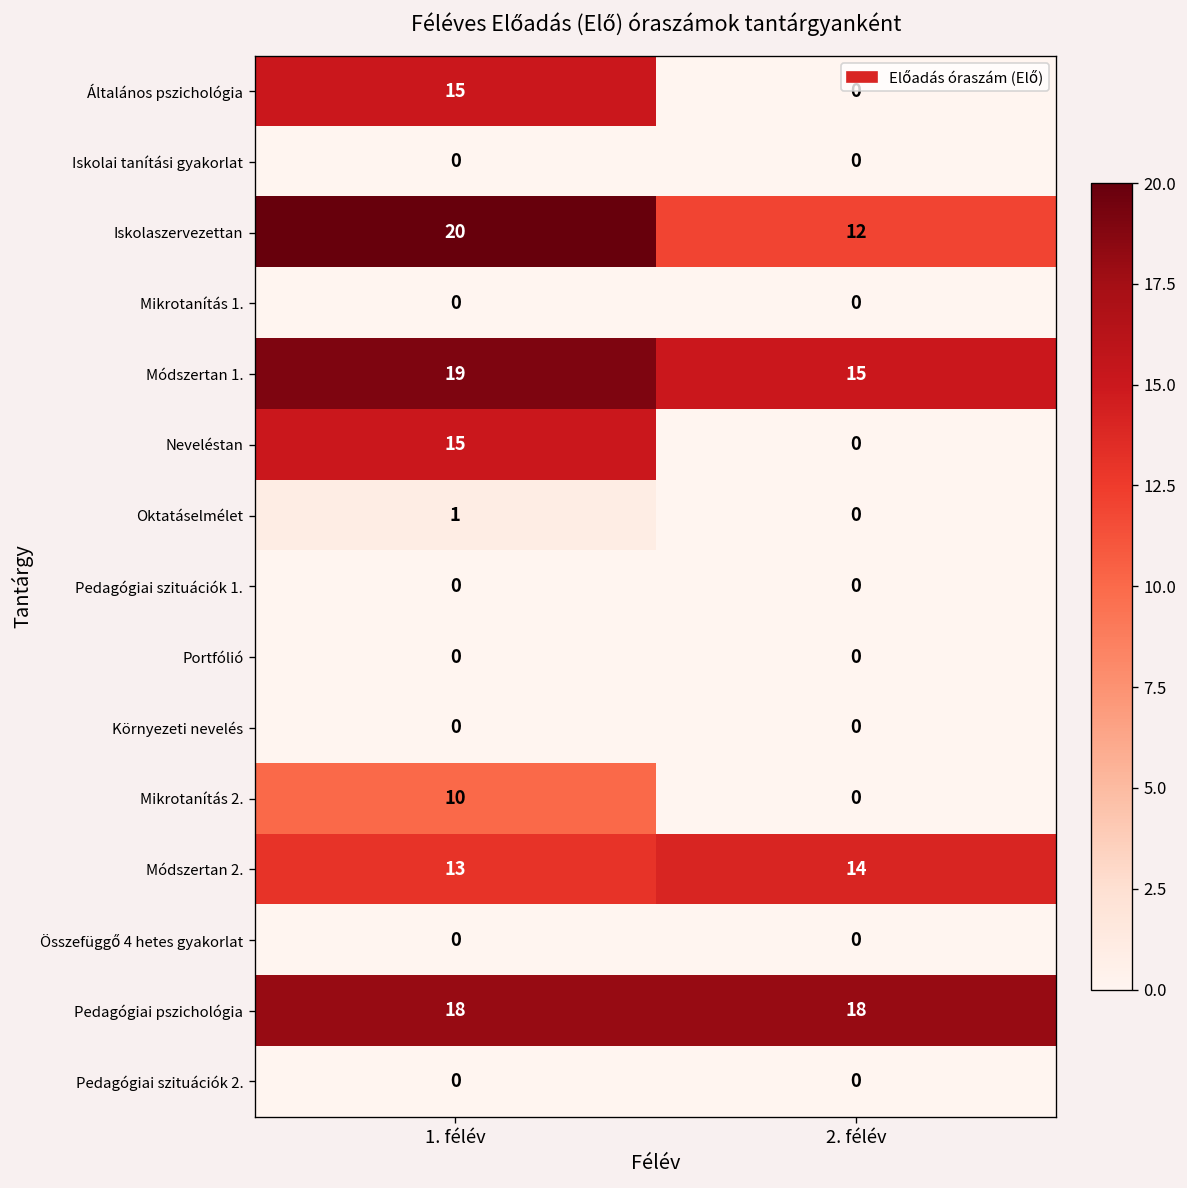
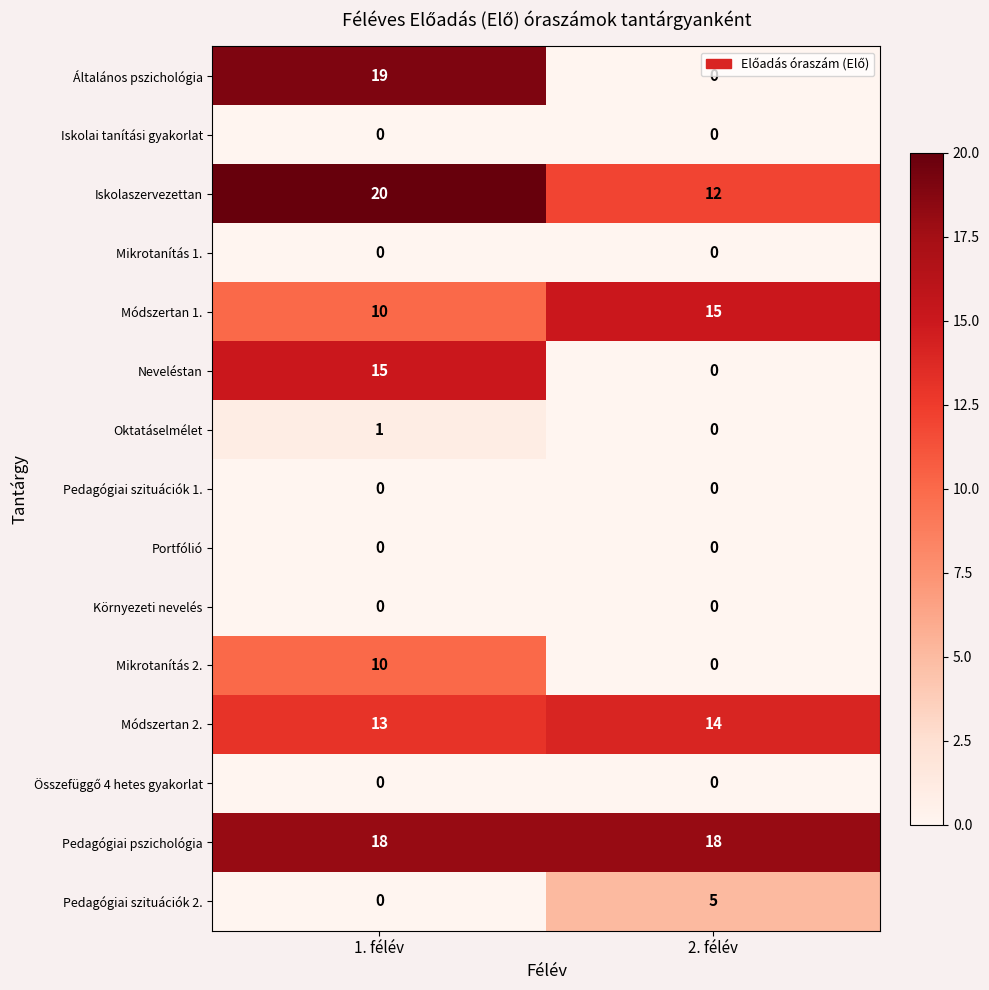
Általános pszichológia, 1. félév: 15 -> 19
Módszertan 1., 1. félév: 19 -> 10
Pedagógiai szituációk 2., 2. félév: 0 -> 5
